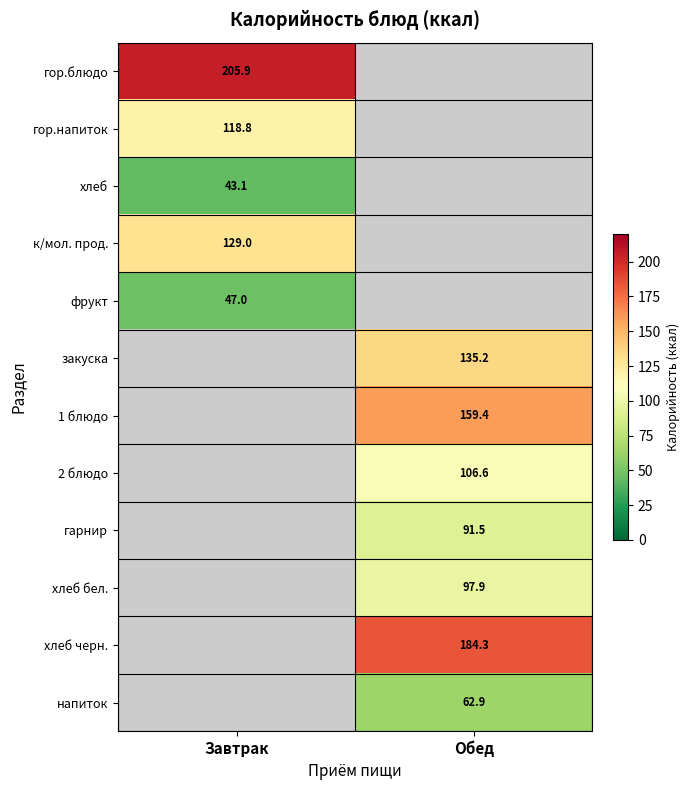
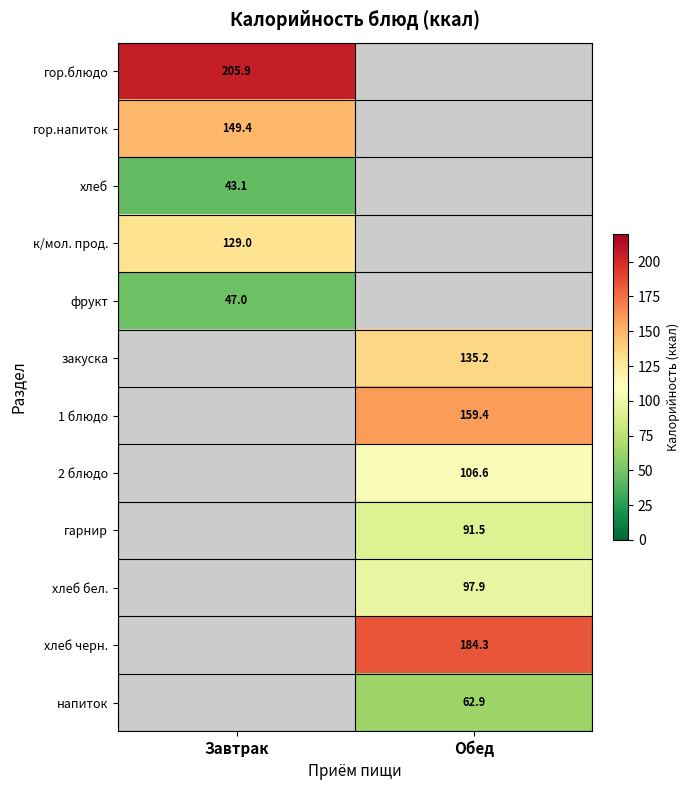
гор.напиток, Завтрак: 118.8 -> 149.4
